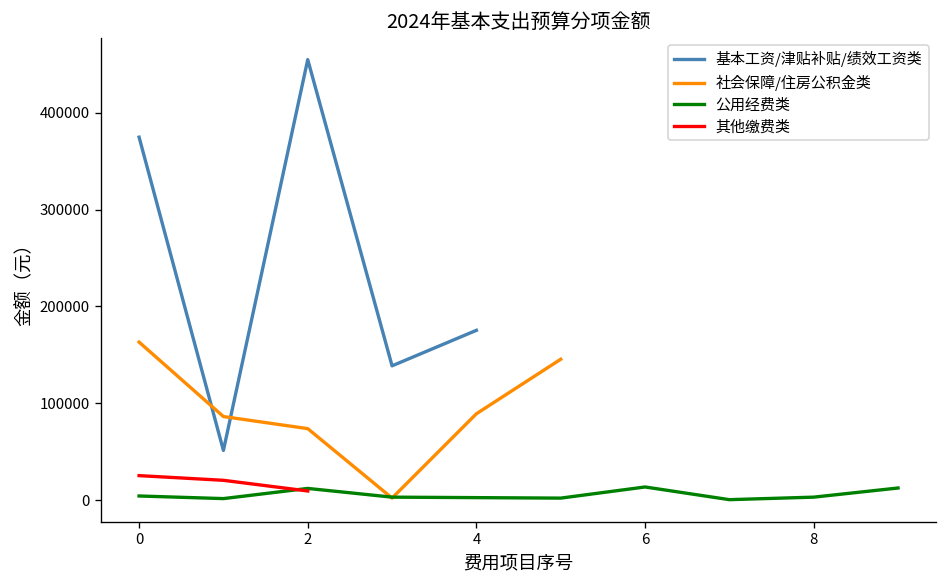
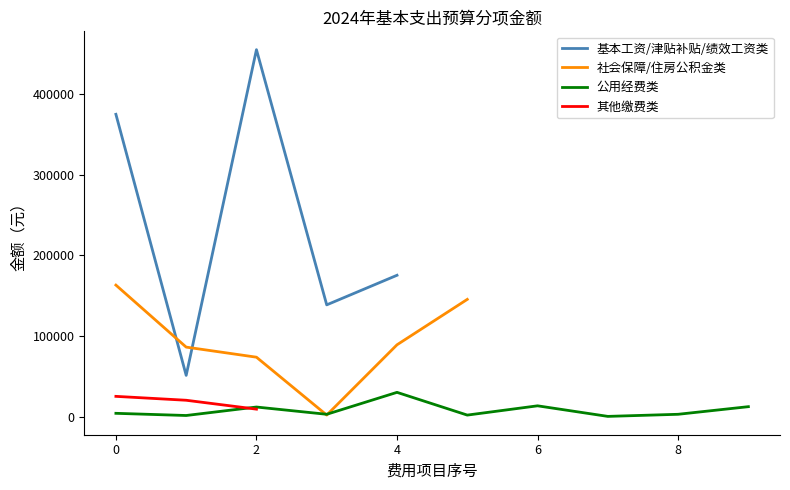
公用经费类, 4: 0 -> 30000
